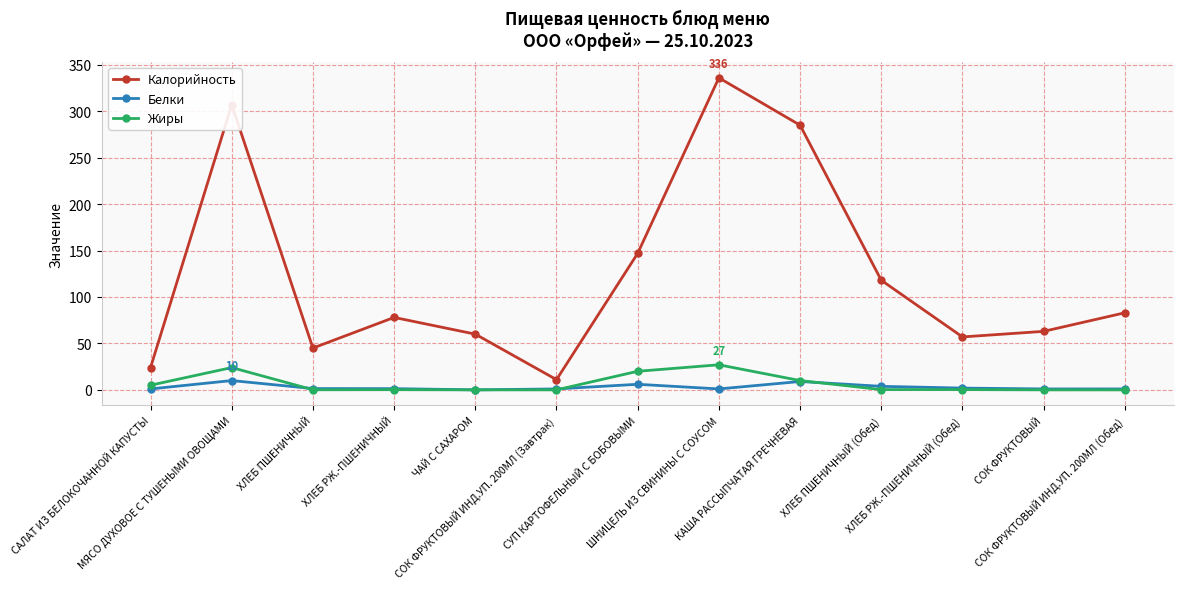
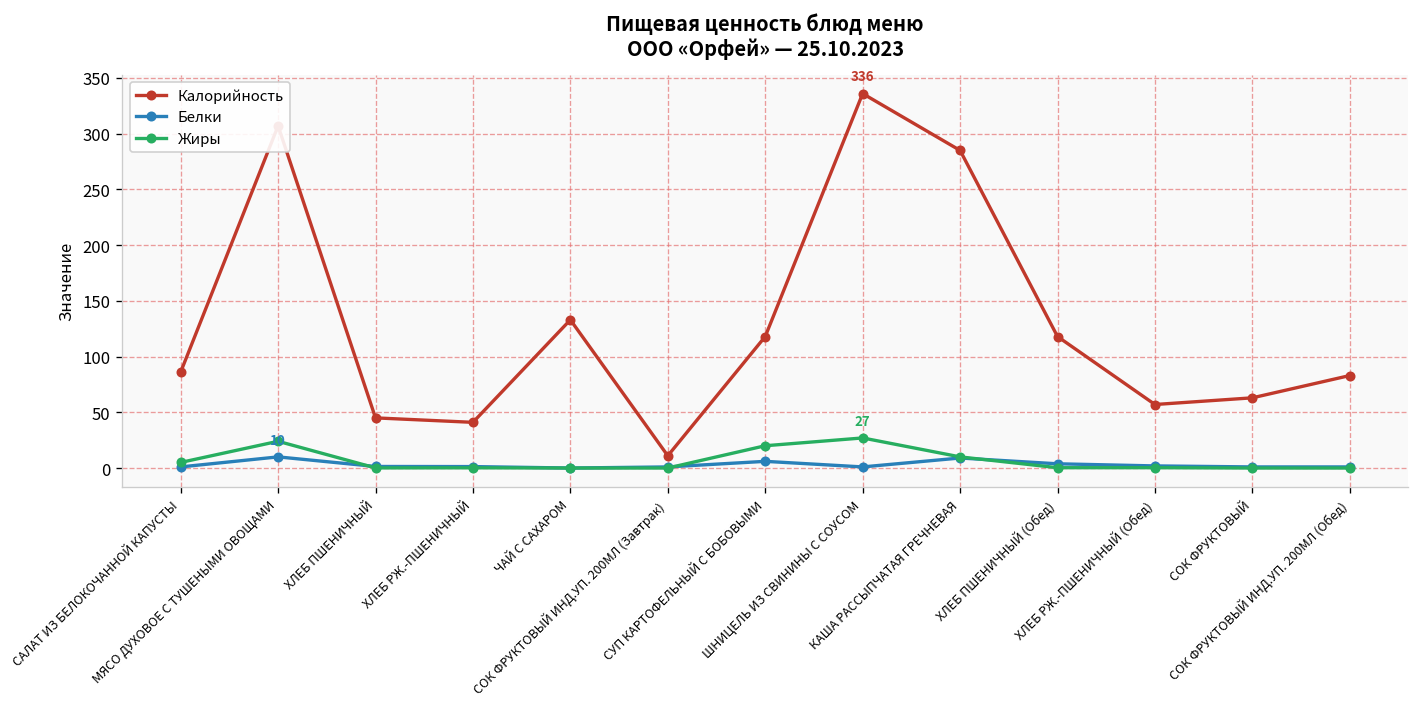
Калорийность, САЛАТ ИЗ БЕЛОКОЧАННОЙ КАПУСТЫ: 20 -> 90
Калорийность, ХЛЕБ РЖ.-ПШЕНИЧНЫЙ: 80 -> 40
Калорийность, ЧАЙ С САХАРОМ: 60 -> 130
Калорийность, СУП КАРТОФЕЛЬНЫЙ С БОБОВЫМИ: 150 -> 120
